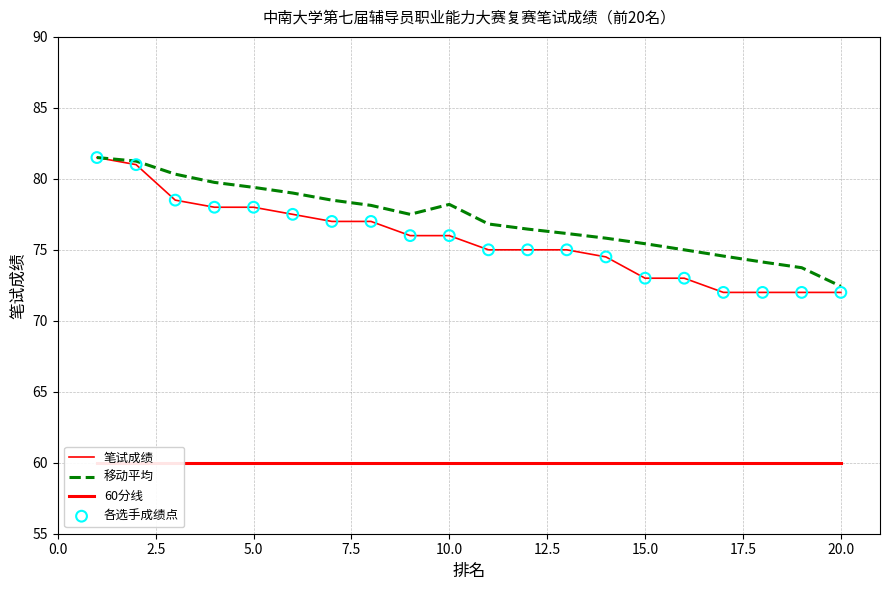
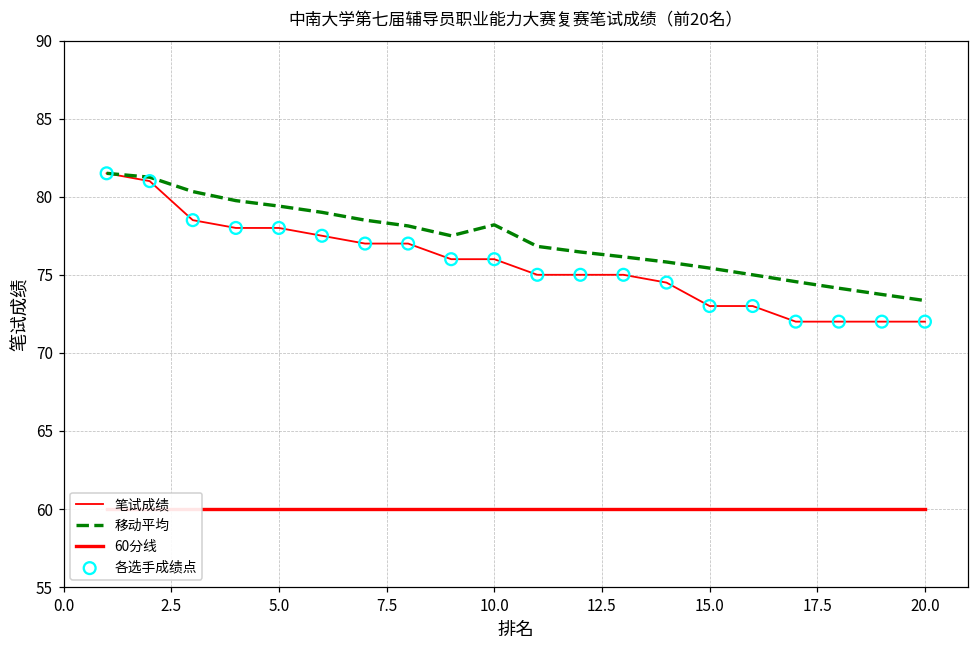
移动平均, 20.0: 72.4 -> 73.4
